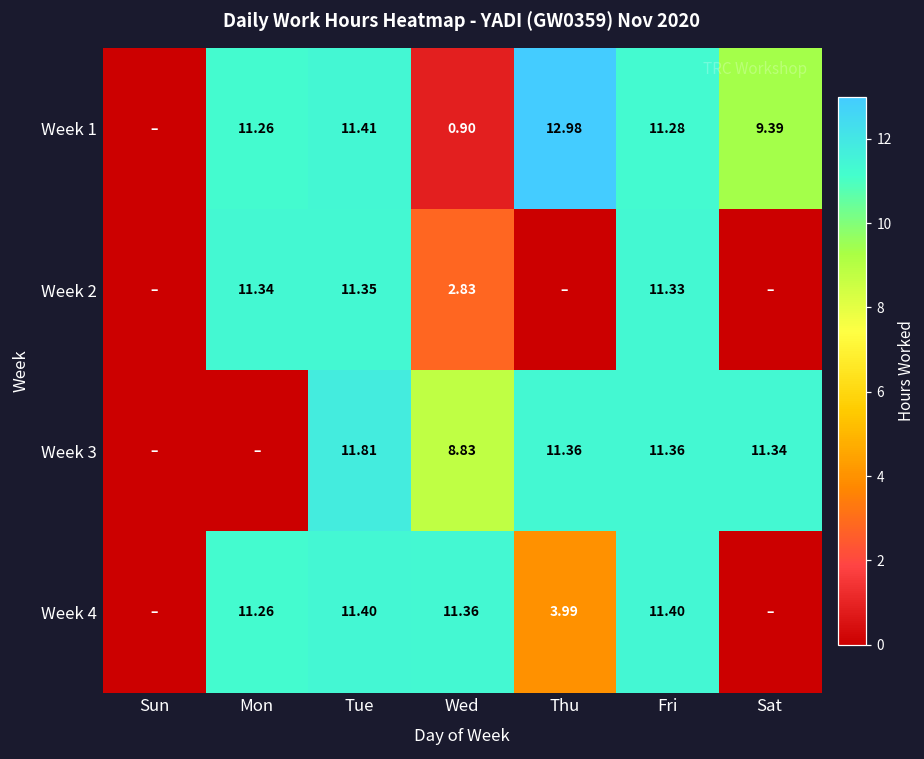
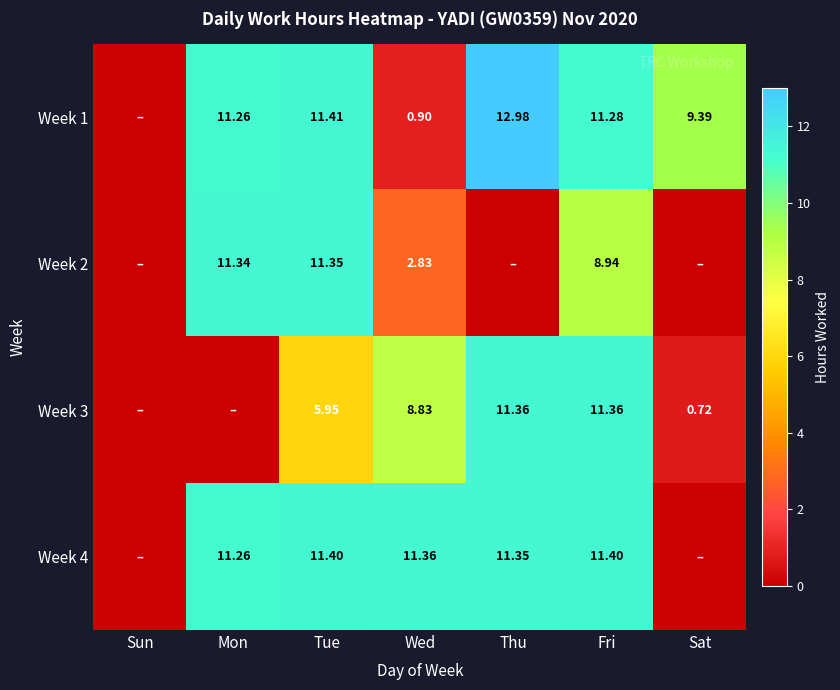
Week 2, Fri: 11.33 -> 8.94
Week 3, Tue: 11.81 -> 5.95
Week 3, Sat: 11.34 -> 0.72
Week 4, Thu: 3.99 -> 11.35
